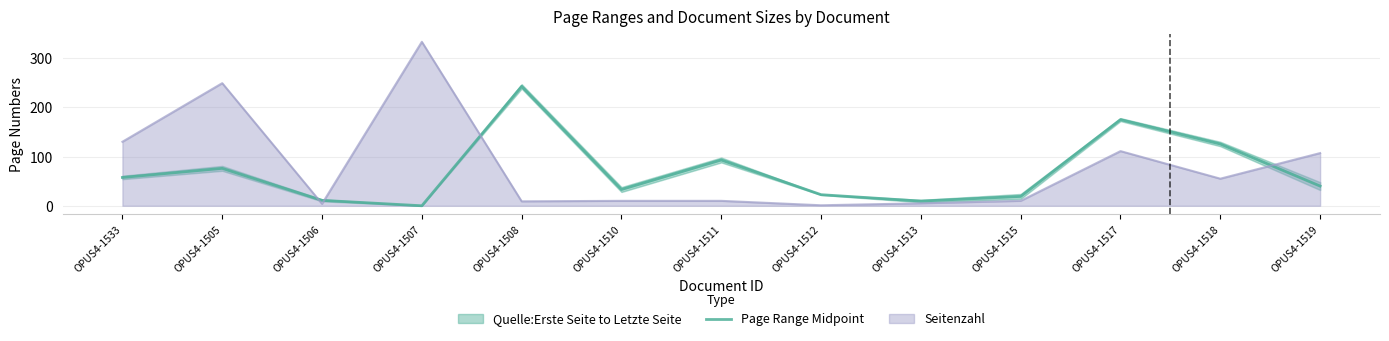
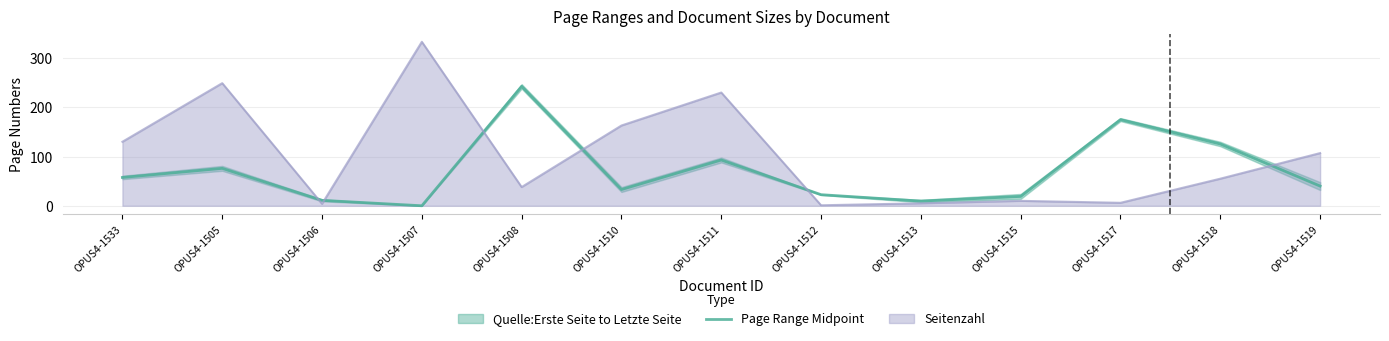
Seitenzahl, OPUS4-1508: 10 -> 40
Seitenzahl, OPUS4-1510: 10 -> 160
Seitenzahl, OPUS4-1511: 10 -> 230
Seitenzahl, OPUS4-1517: 110 -> 10
